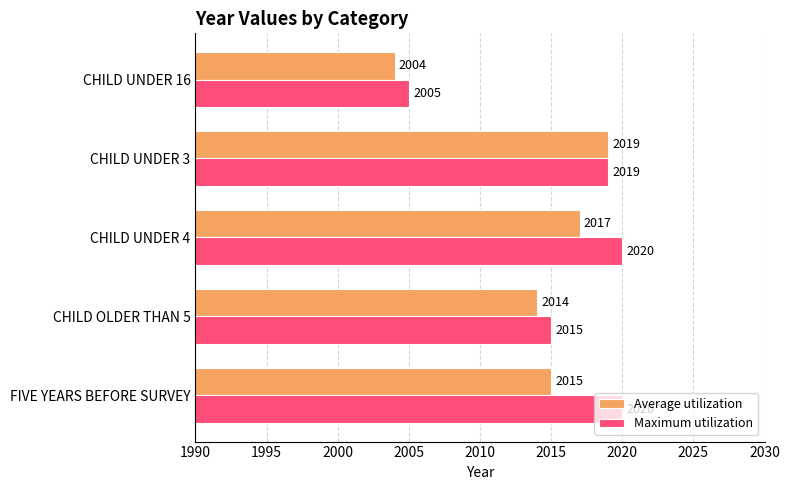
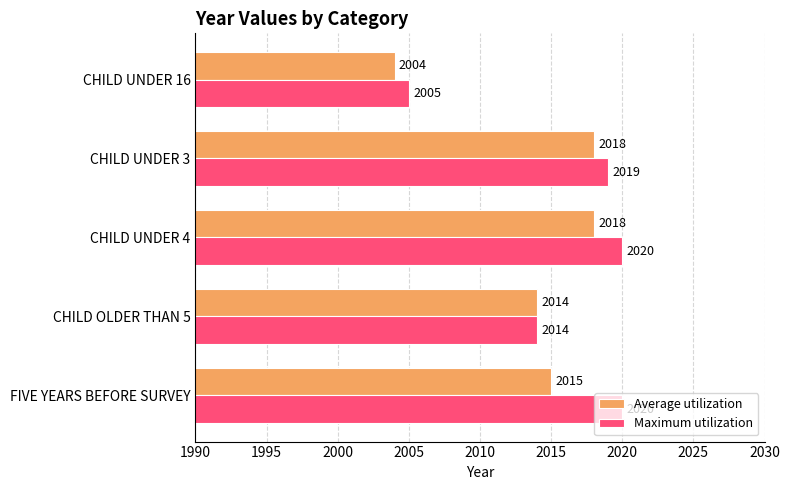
Average utilization, CHILD UNDER 3: 2019 -> 2018
Average utilization, CHILD UNDER 4: 2017 -> 2018
Maximum utilization, CHILD OLDER THAN 5: 2015 -> 2014
